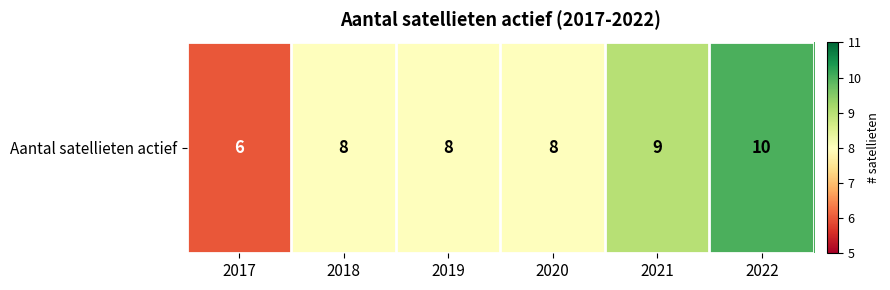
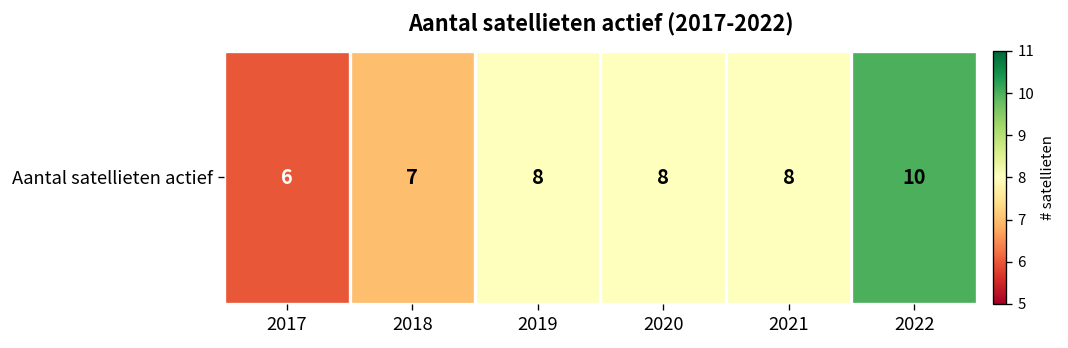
Aantal satellieten actief, 2018: 8 -> 7
Aantal satellieten actief, 2021: 9 -> 8
